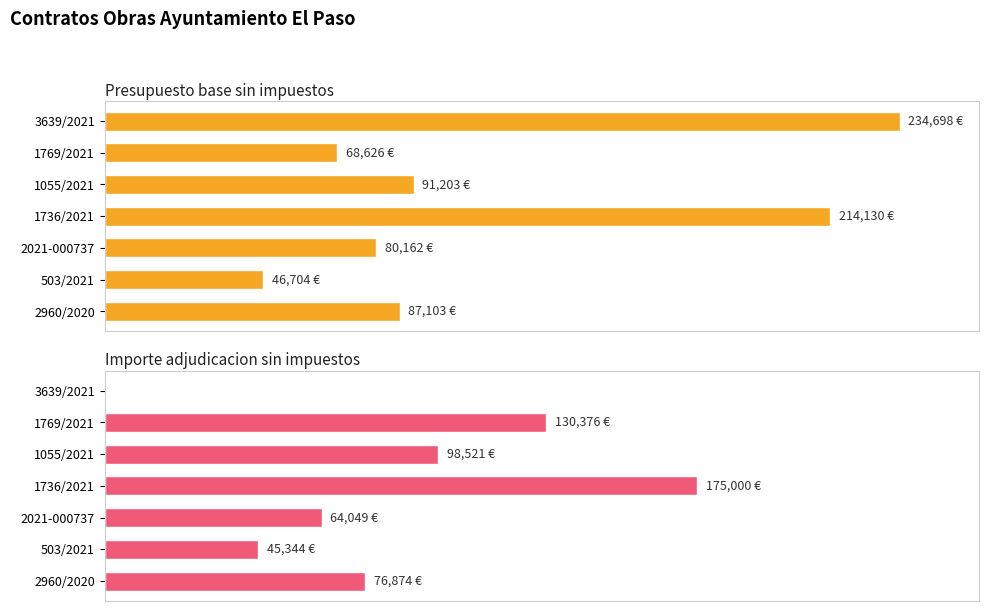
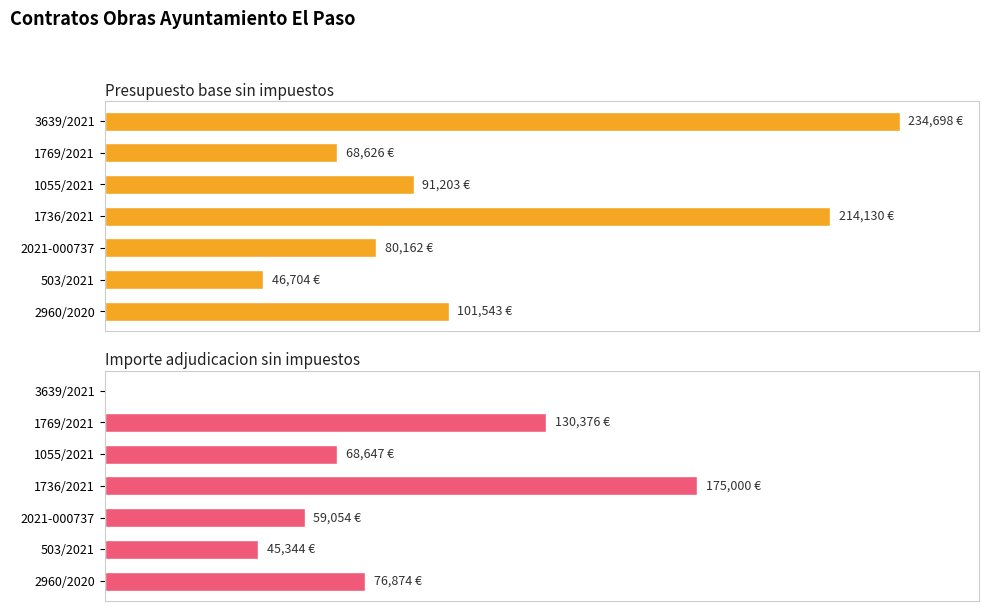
Presupuesto base sin impuestos, 2960/2020: 87,103 -> 101,543
Importe adjudicacion sin impuestos, 1055/2021: 98,521 -> 68,647
Importe adjudicacion sin impuestos, 2021-000737: 64,049 -> 59,054
